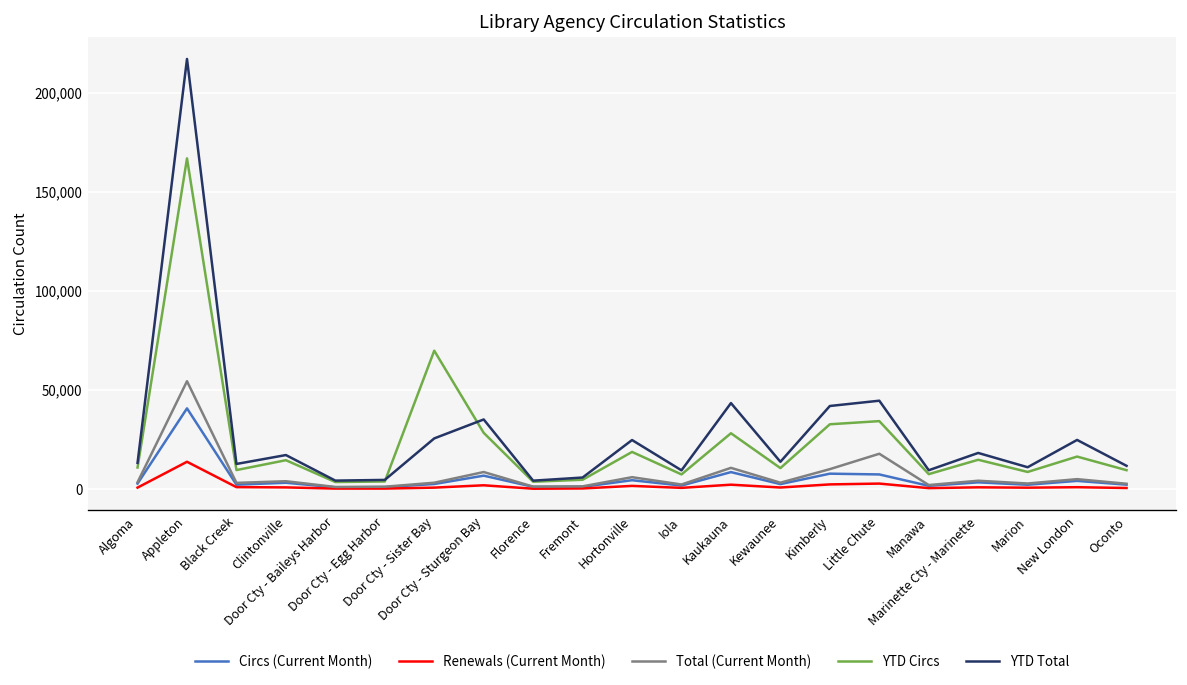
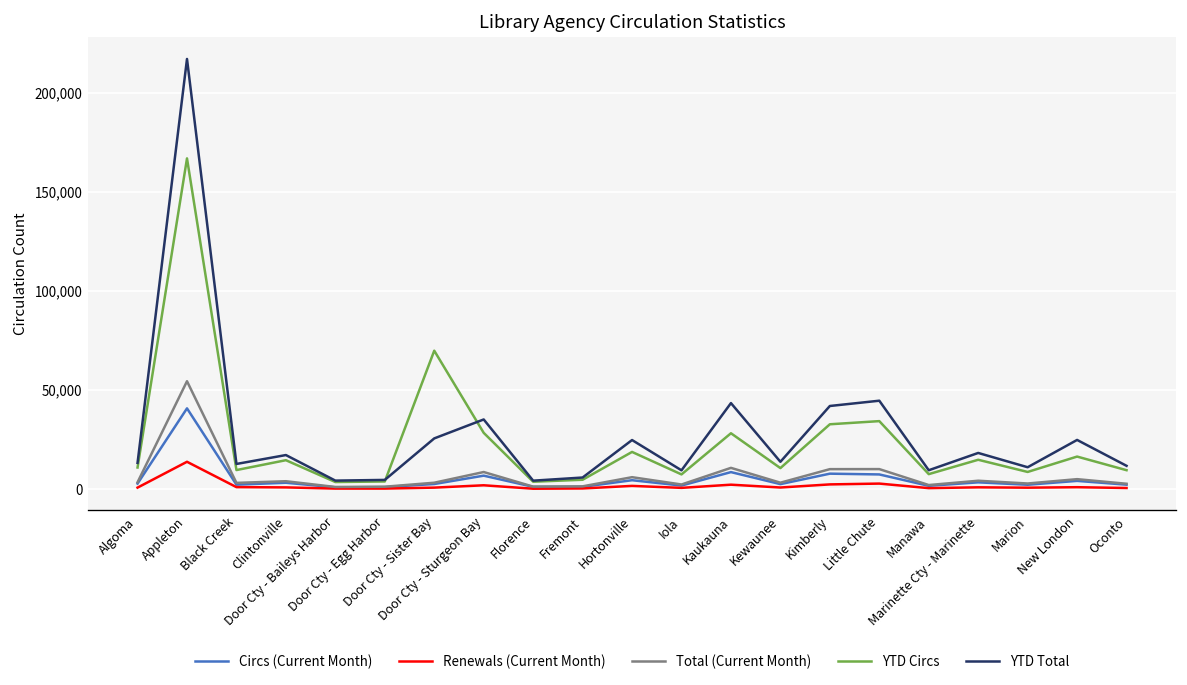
Total (Current Month), Little Chute: 18,000 -> 10,000
